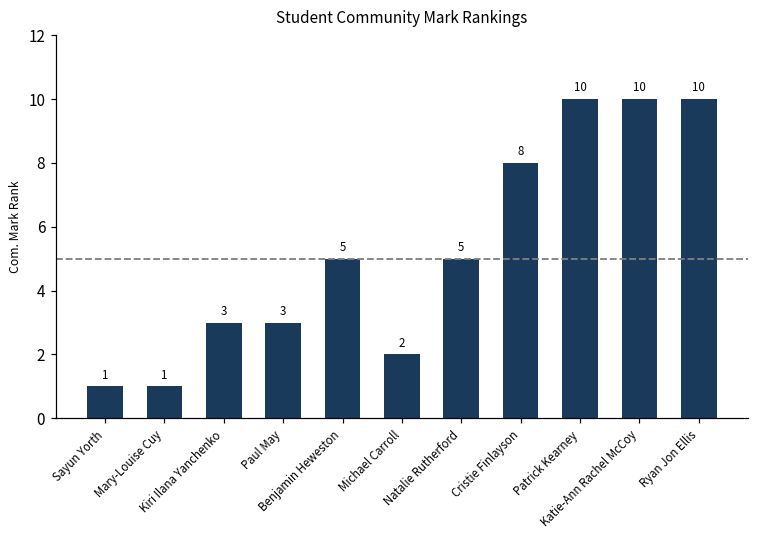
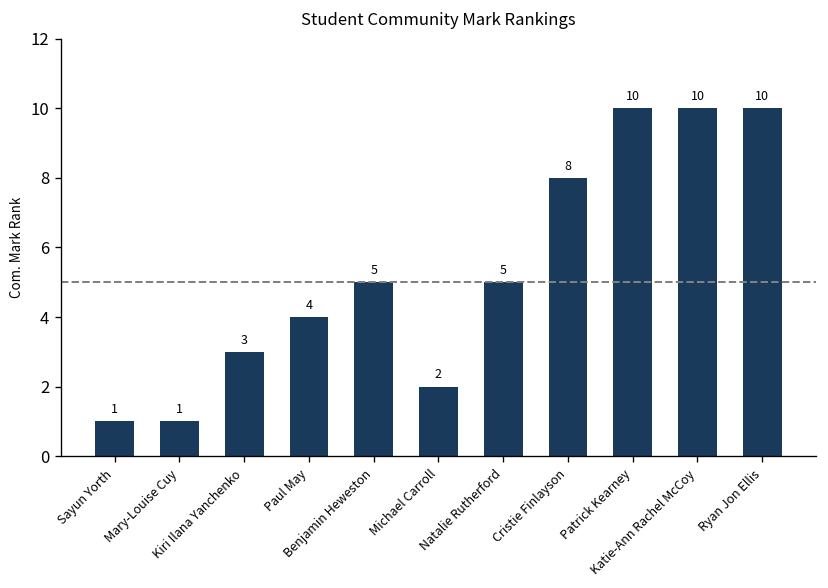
Paul May: 3 -> 4
